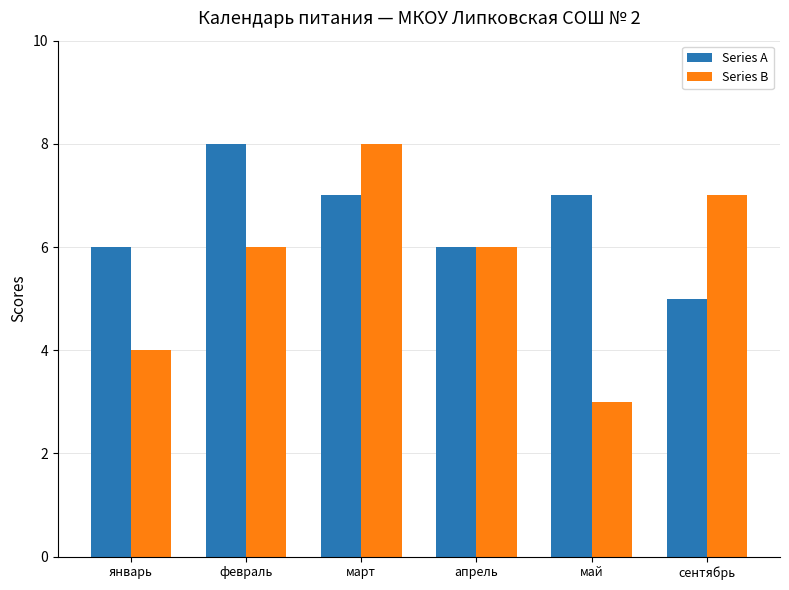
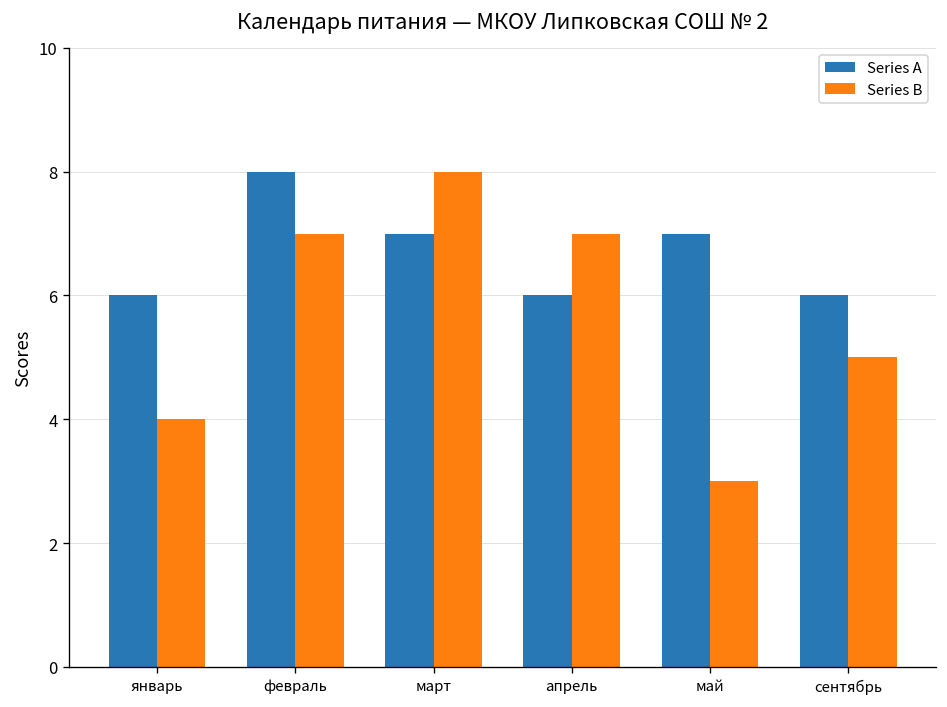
Series B, февраль: 6 -> 7
Series B, апрель: 6 -> 7
Series A, сентябрь: 5 -> 6
Series B, сентябрь: 7 -> 5
